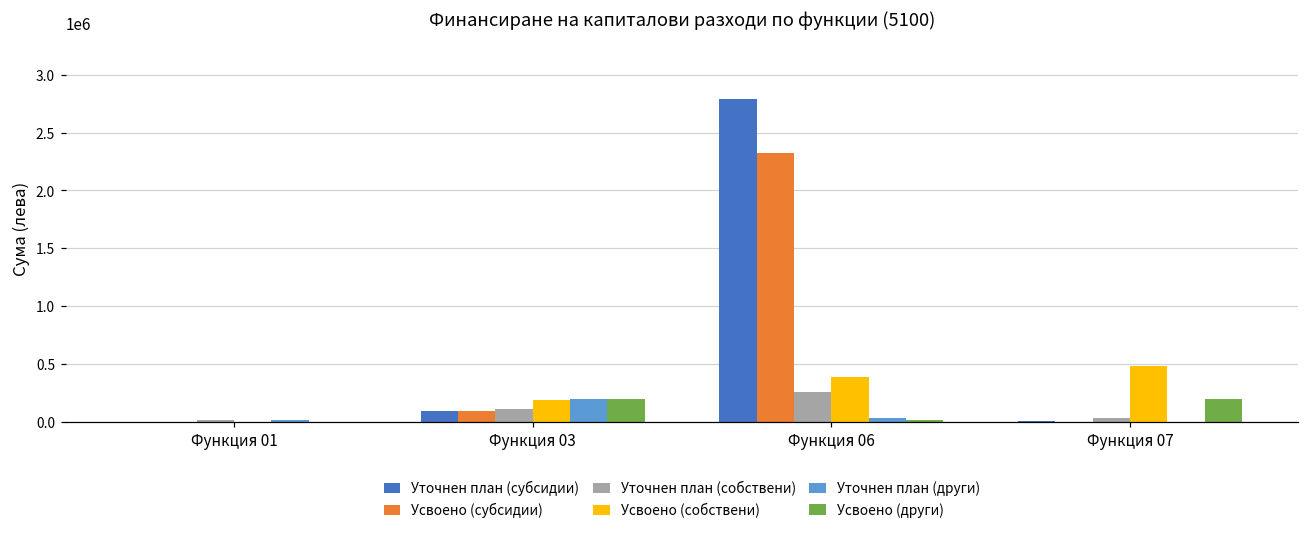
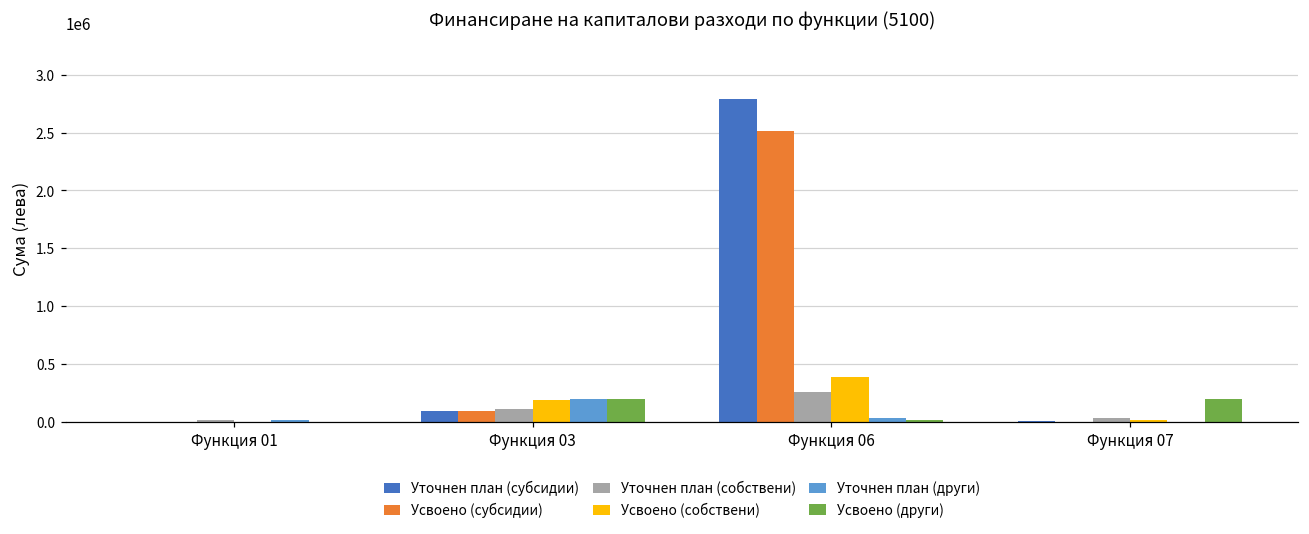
Усвоено (субсидии), Функция 06: 2330000 -> 2510000
Усвоено (собствени), Функция 07: 490000 -> 10000
